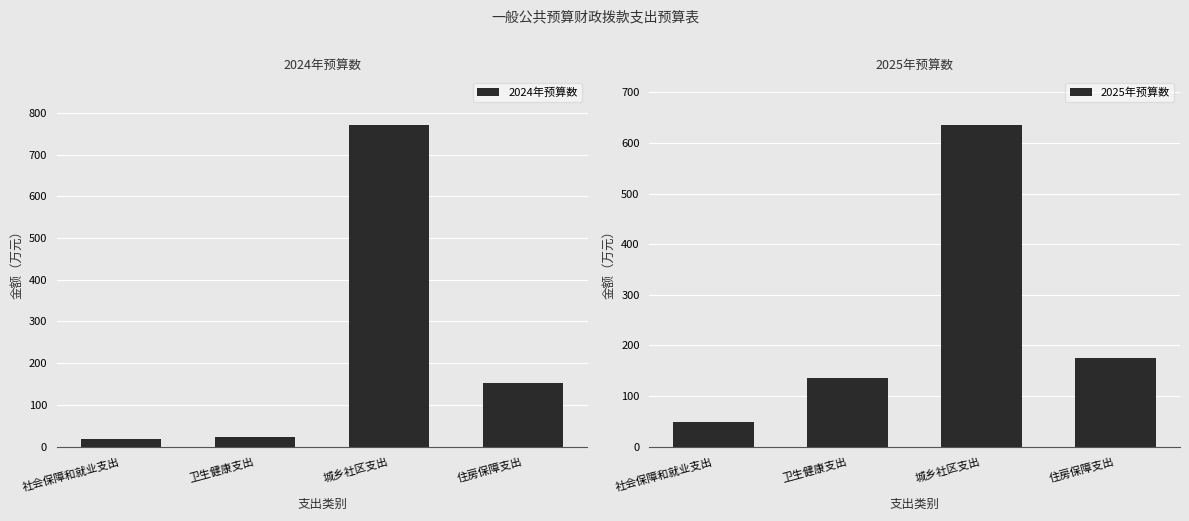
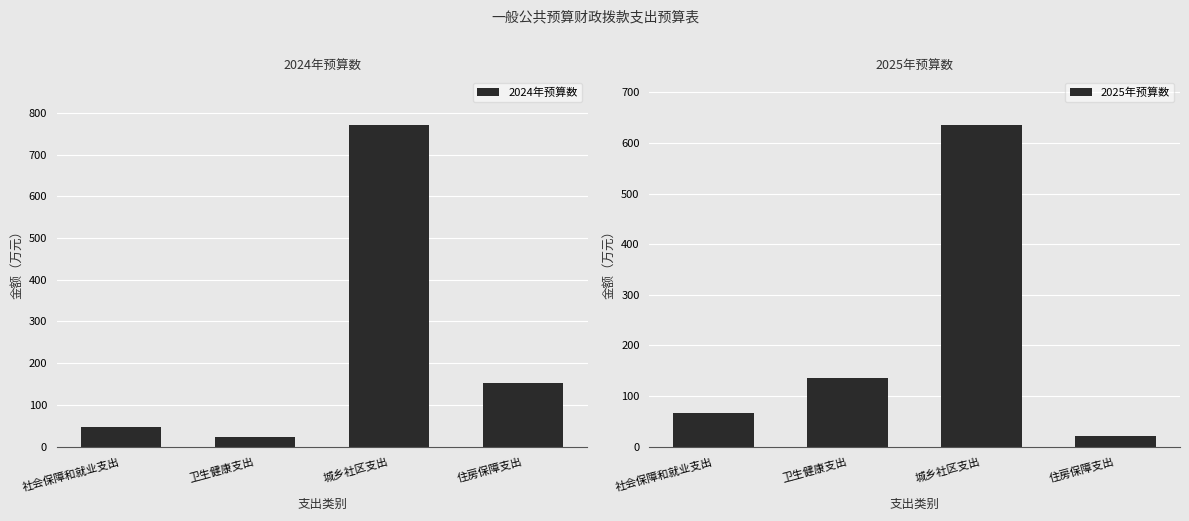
2024年预算数, 社会保障和就业支出: 20 -> 50
2025年预算数, 社会保障和就业支出: 50 -> 70
2025年预算数, 住房保障支出: 170 -> 20
